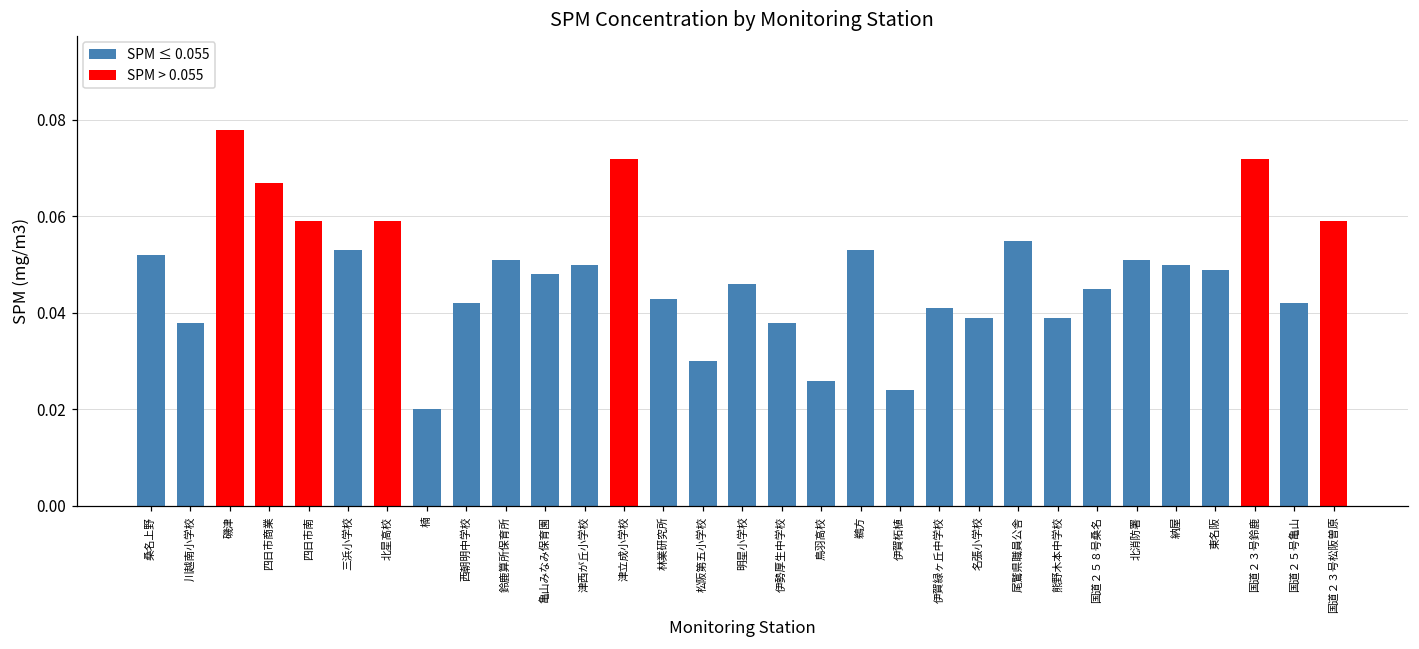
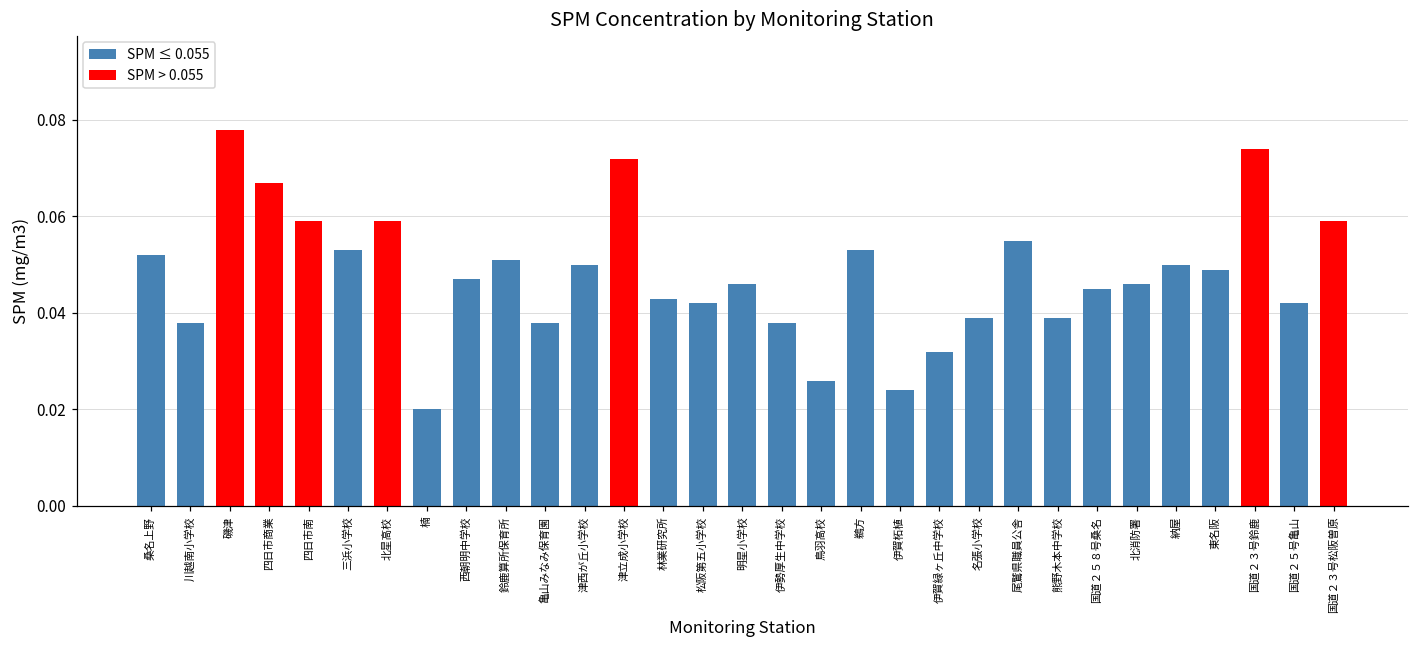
西朝明中学校: 0.042 -> 0.047
亀山みなみ保育園: 0.048 -> 0.038
松阪第五小学校: 0.030 -> 0.042
伊賀緑ヶ丘中学校: 0.041 -> 0.032
北消防署: 0.051 -> 0.046
国道２３号鈴鹿: 0.072 -> 0.074
